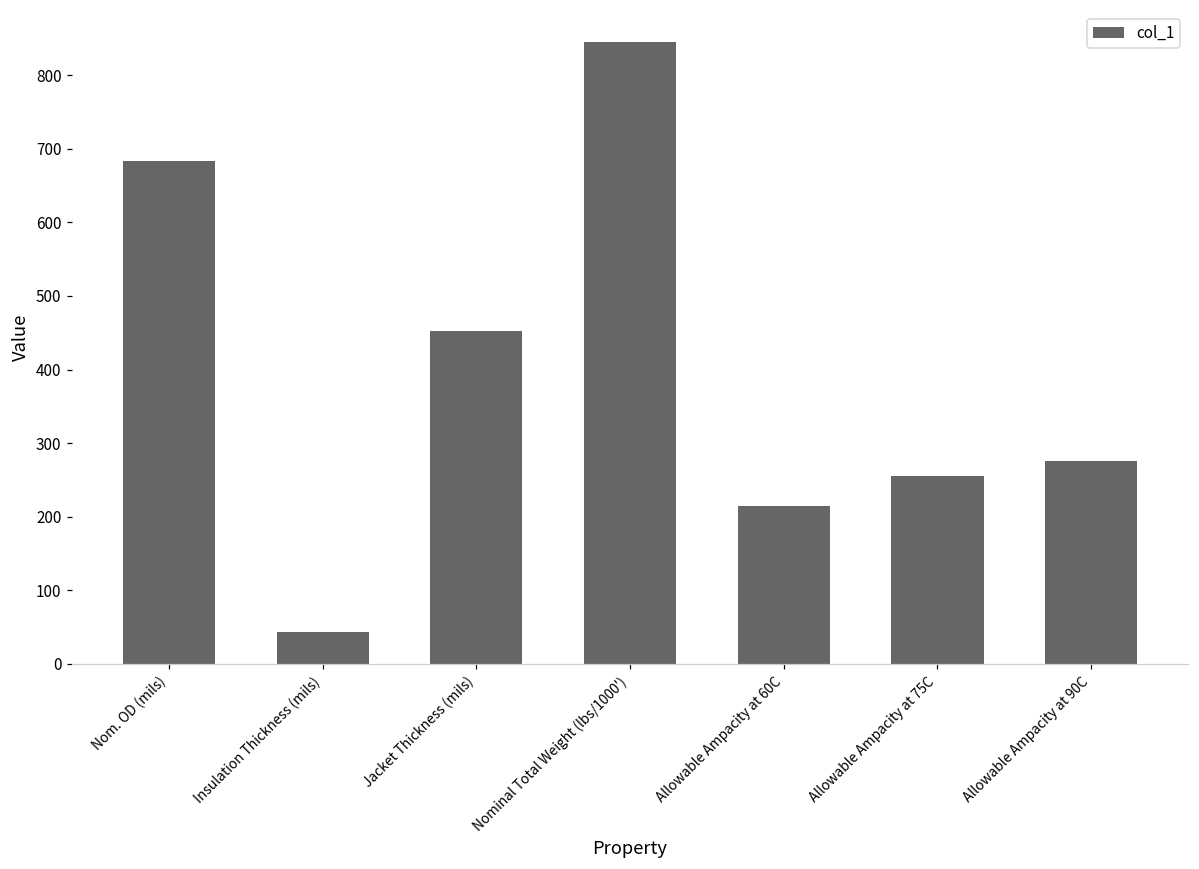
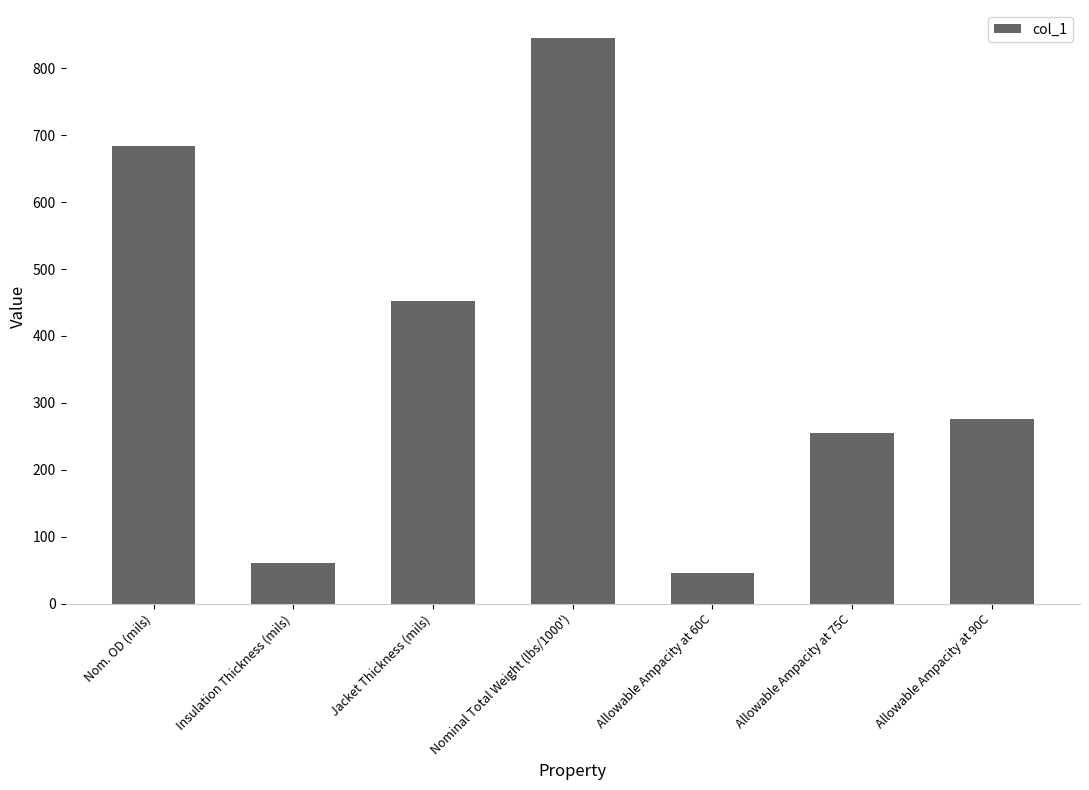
Insulation Thickness (mils): 40 -> 60
Allowable Ampacity at 60C: 220 -> 50
